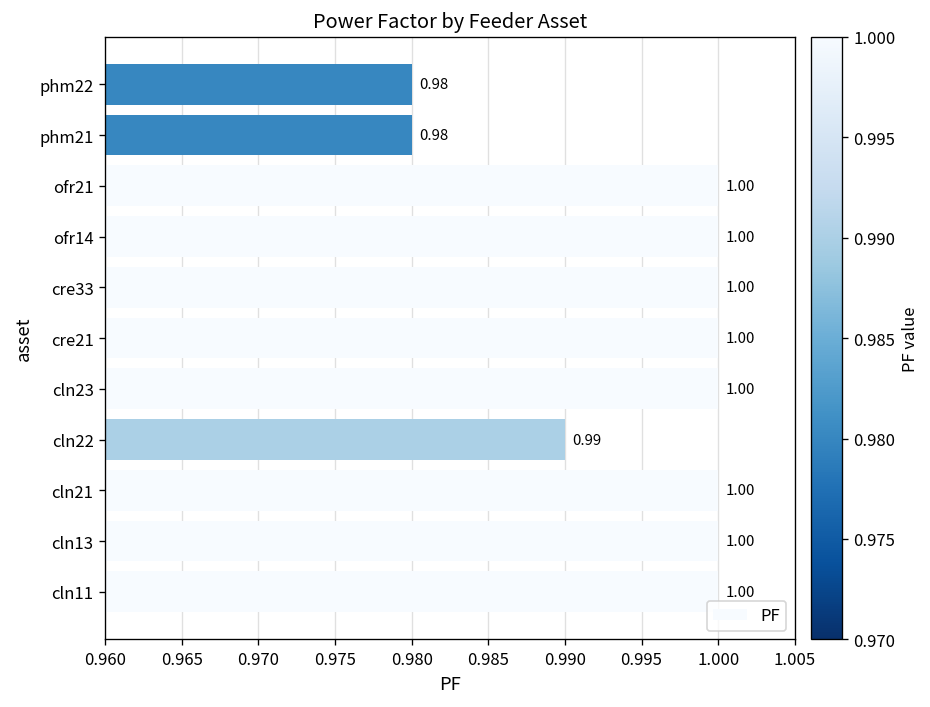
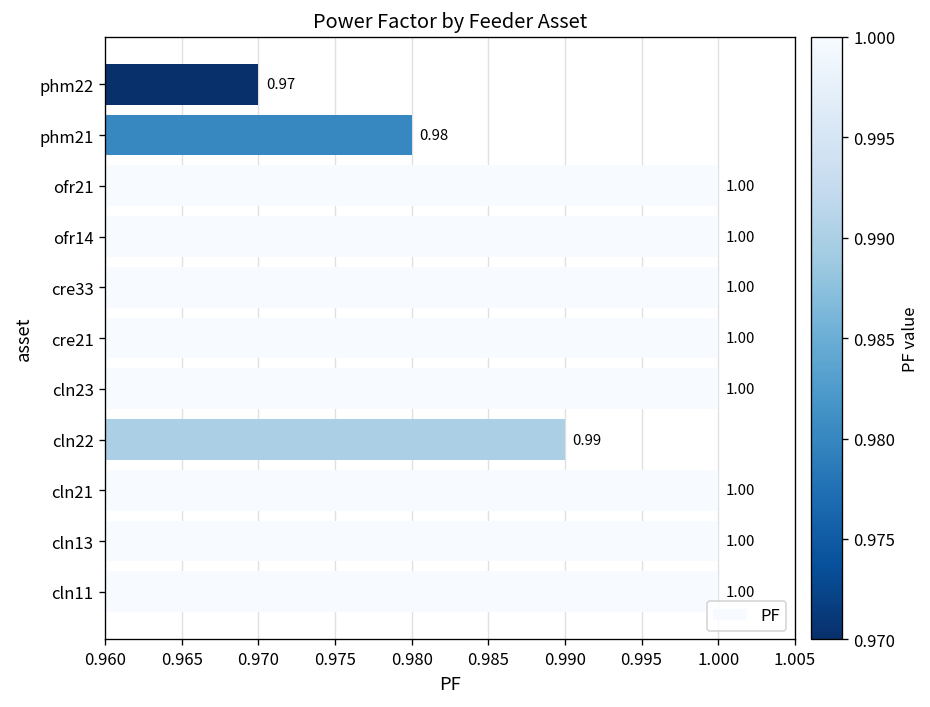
phm22: 0.98 -> 0.97
